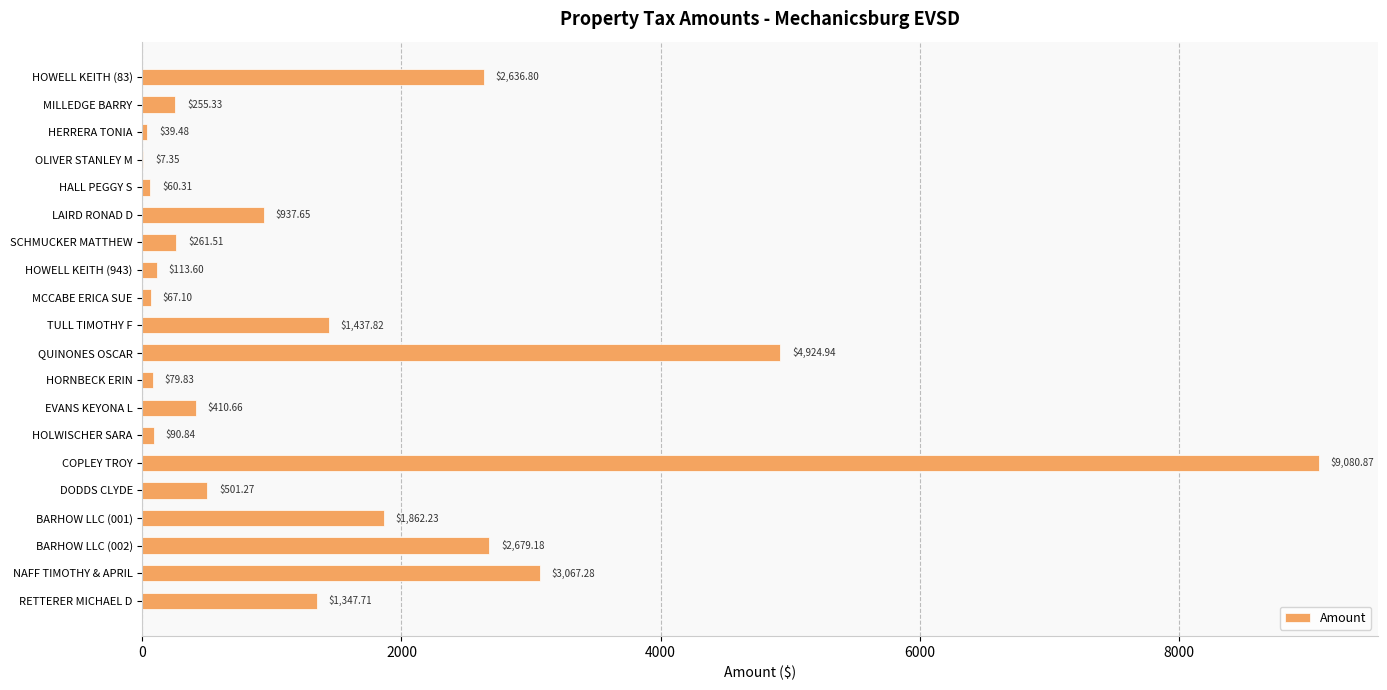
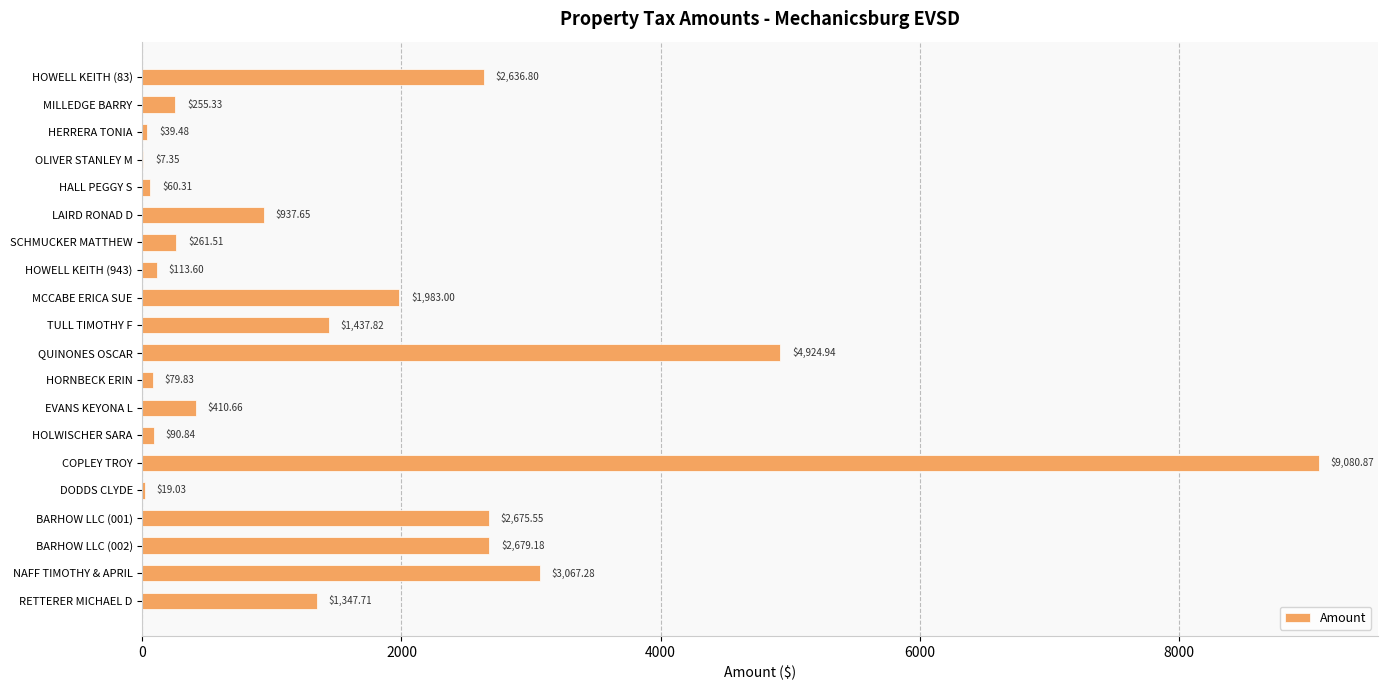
MCCABE ERICA SUE: $67.10 -> $1,983.00
DODDS CLYDE: $501.27 -> $19.03
BARHOW LLC (001): $1,862.23 -> $2,675.55
